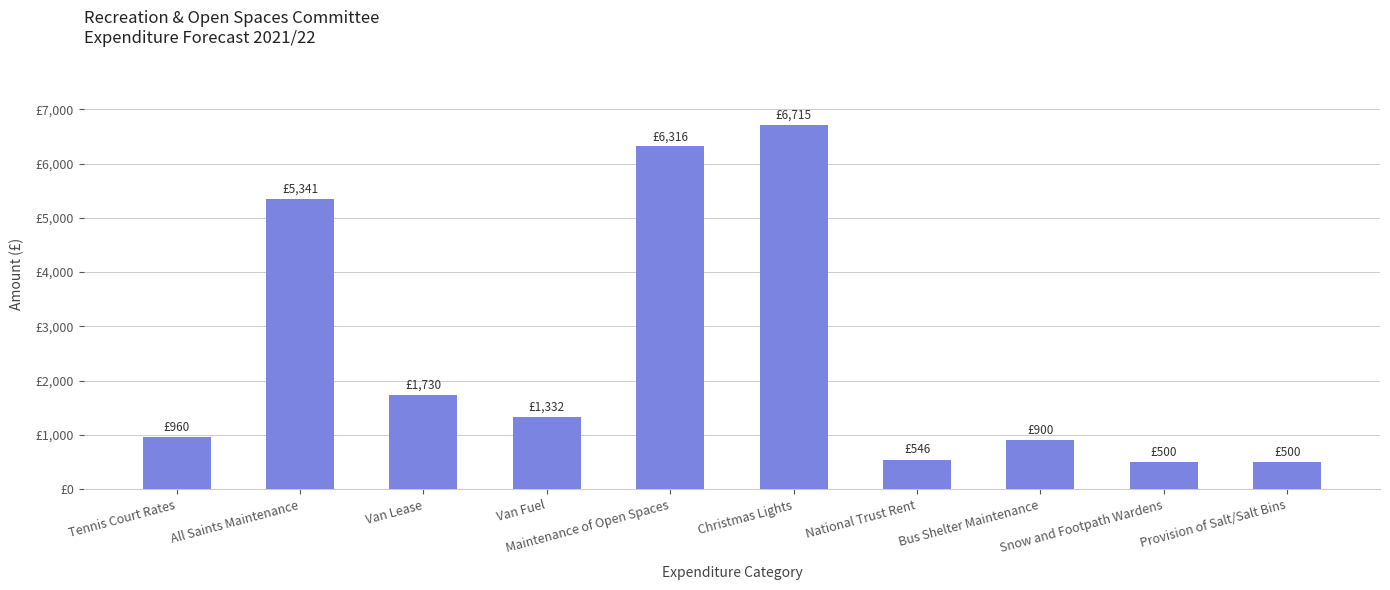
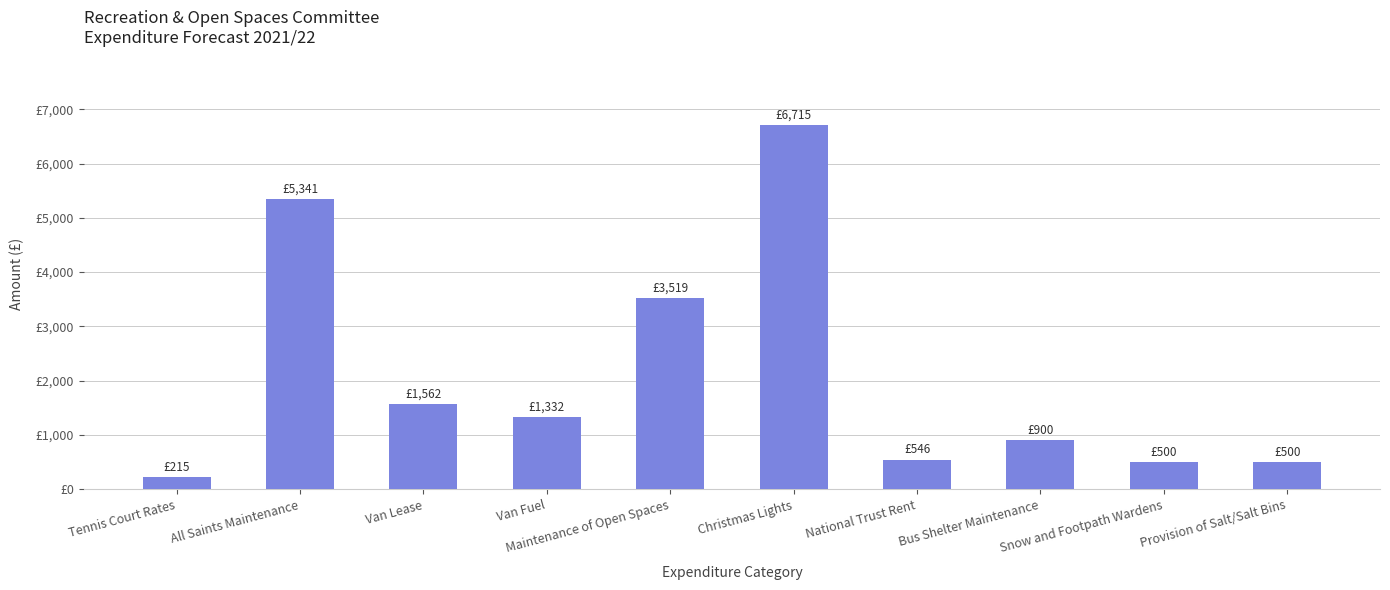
Tennis Court Rates: £960 -> £215
Van Lease: £1,730 -> £1,562
Maintenance of Open Spaces: £6,316 -> £3,519
